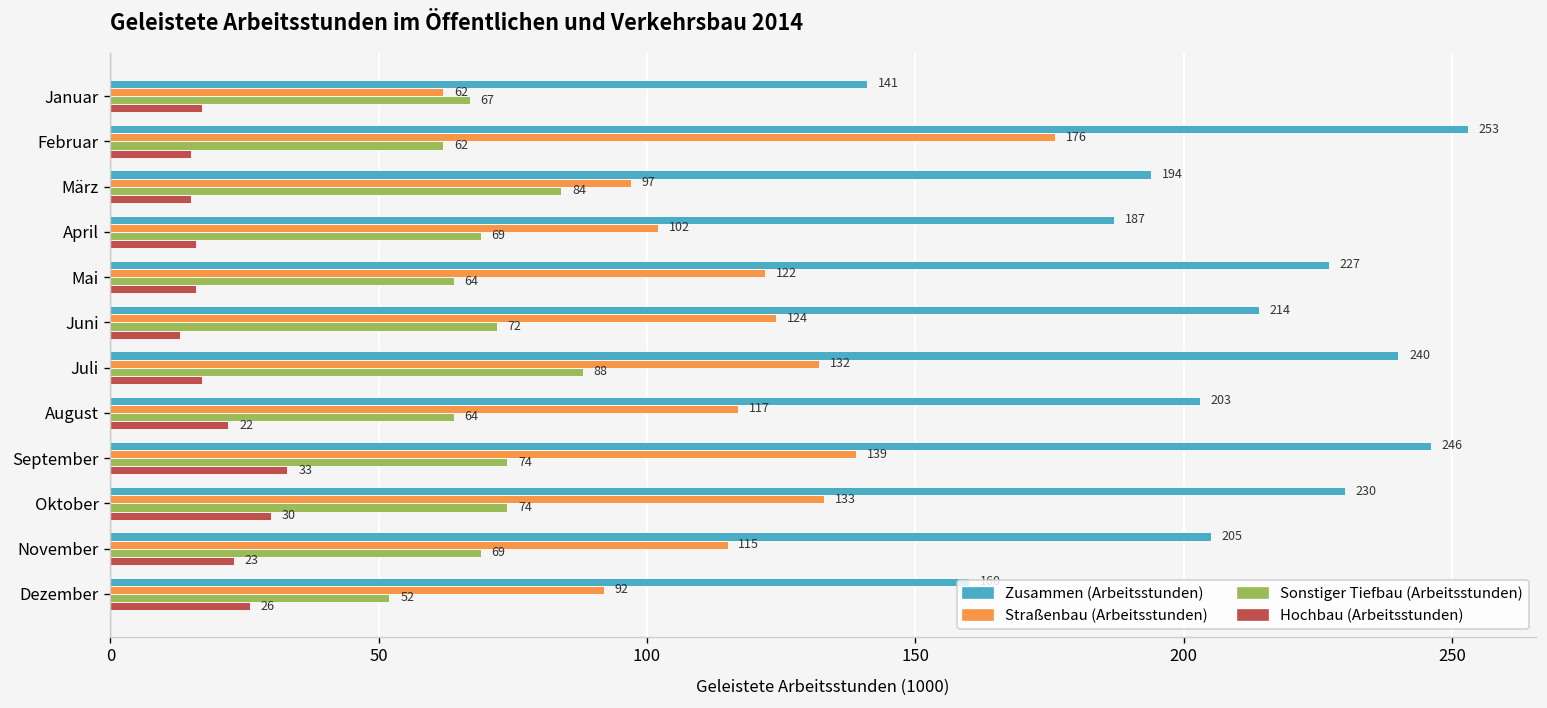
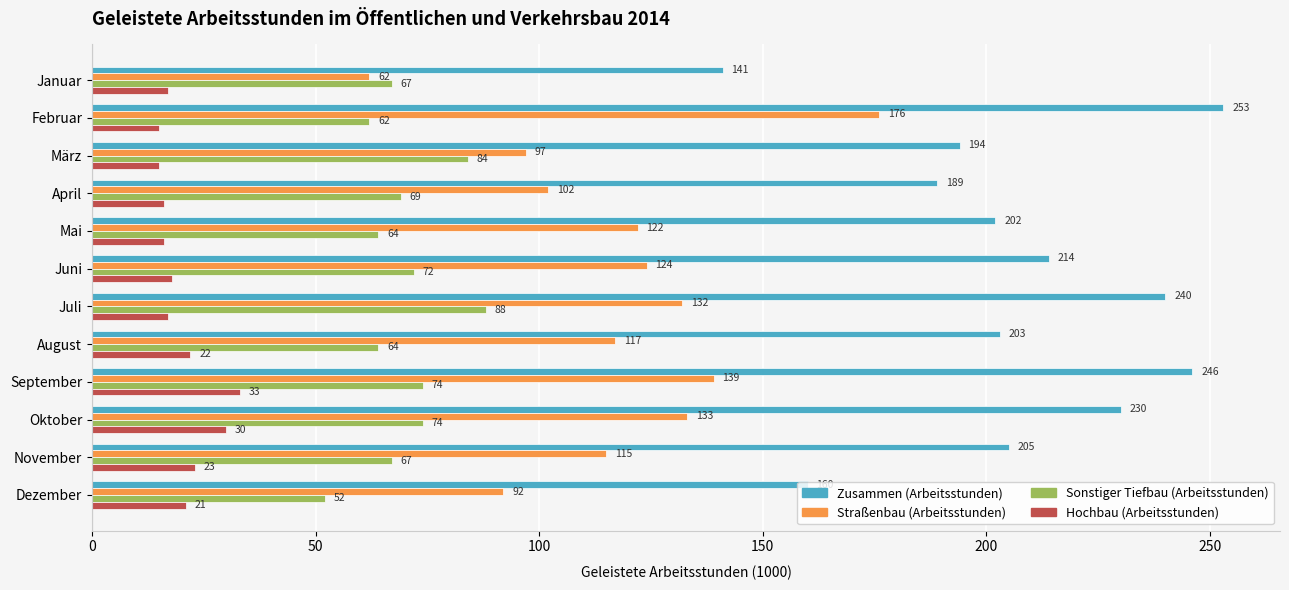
Zusammen (Arbeitsstunden), April: 187 -> 189
Zusammen (Arbeitsstunden), Mai: 227 -> 202
Hochbau (Arbeitsstunden), Juni: 13 -> 18
Sonstiger Tiefbau (Arbeitsstunden), November: 69 -> 67
Hochbau (Arbeitsstunden), Dezember: 26 -> 21
